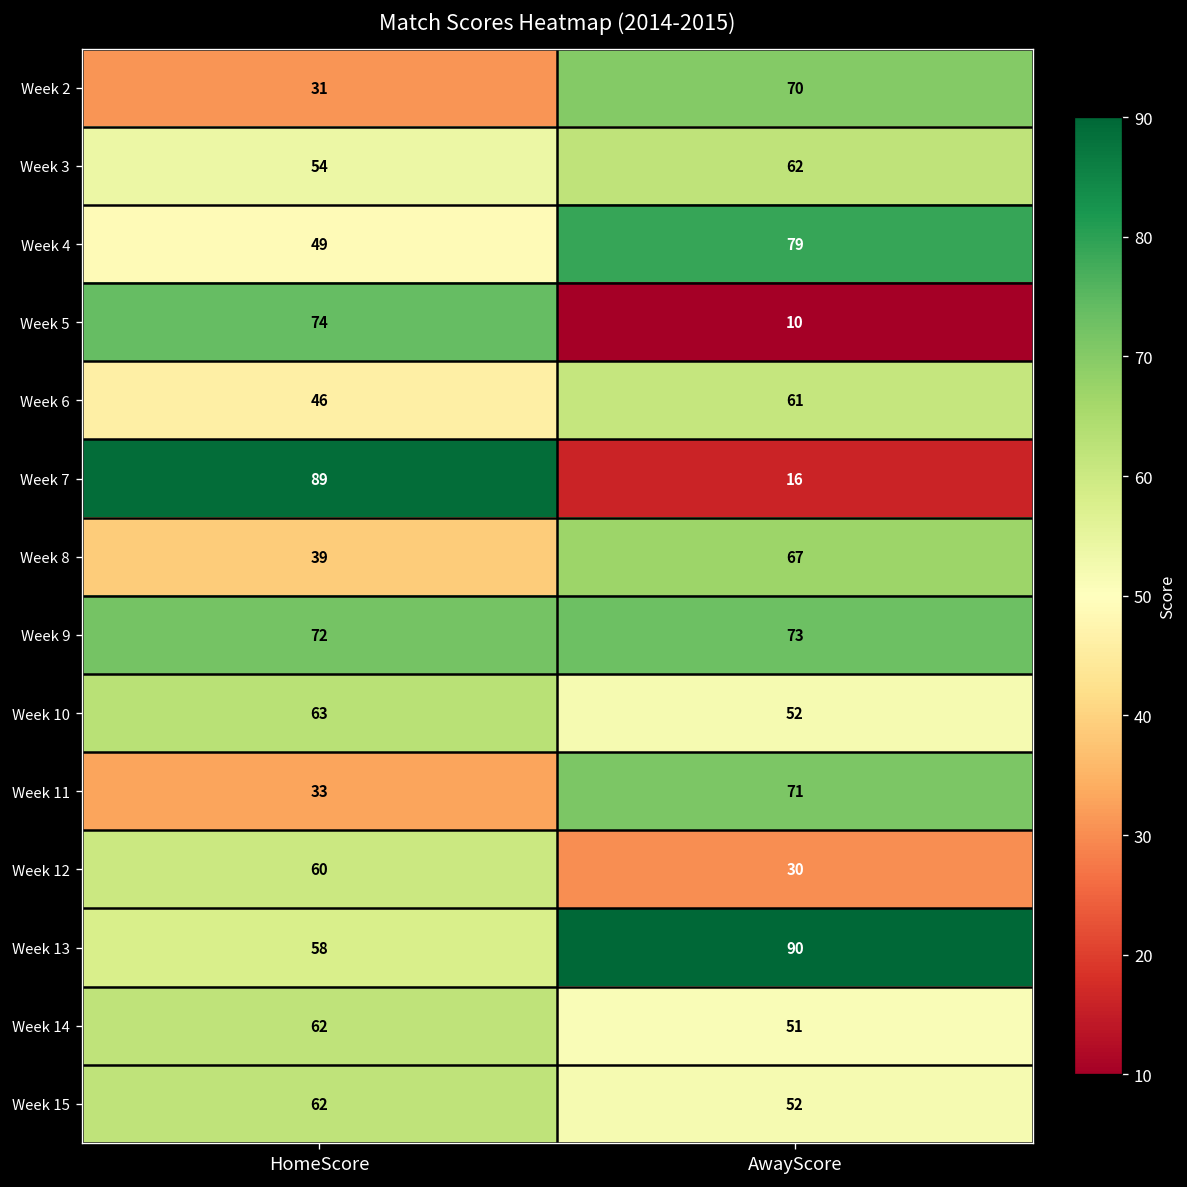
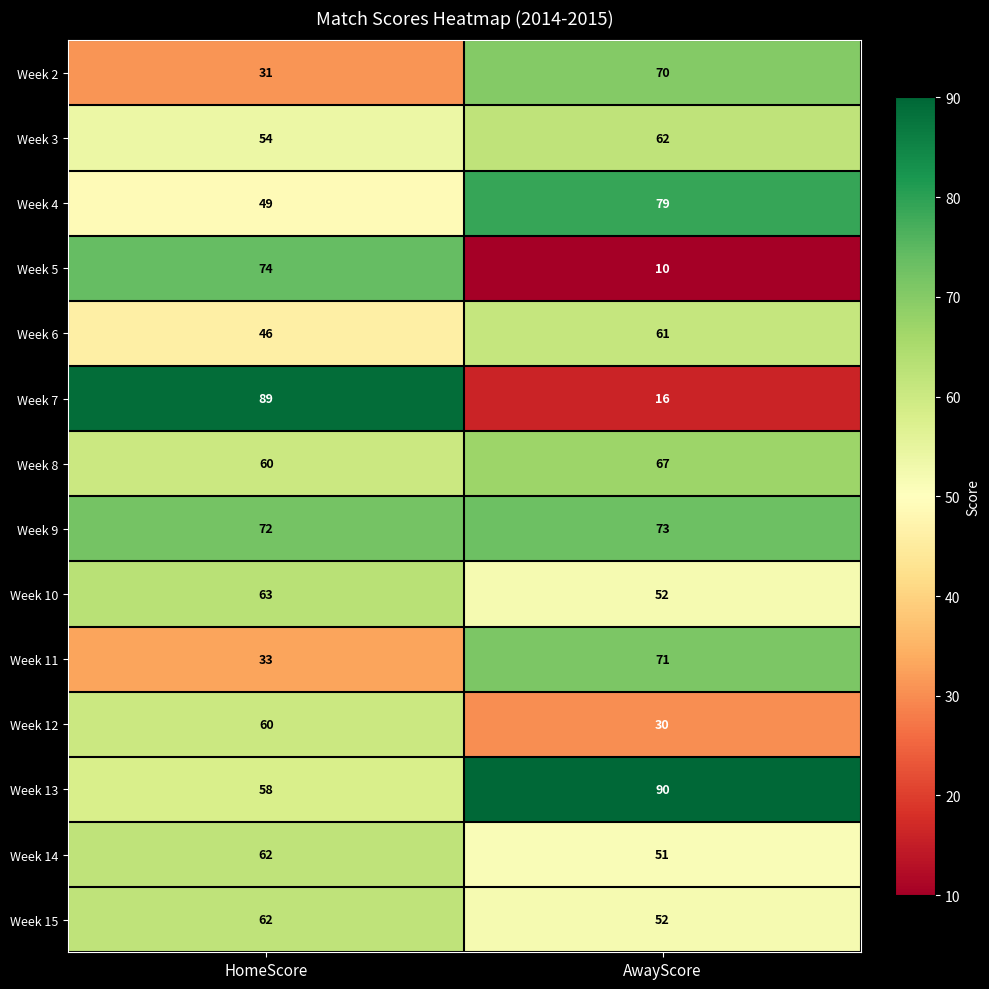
Week 8, HomeScore: 39 -> 60
